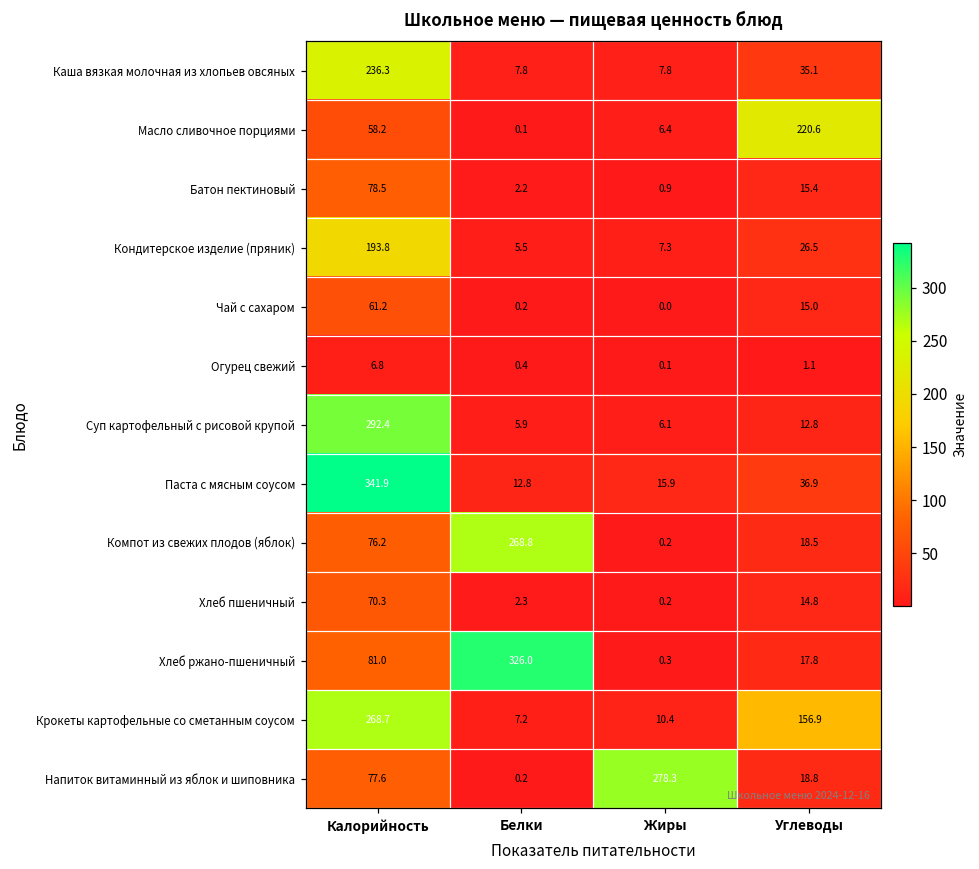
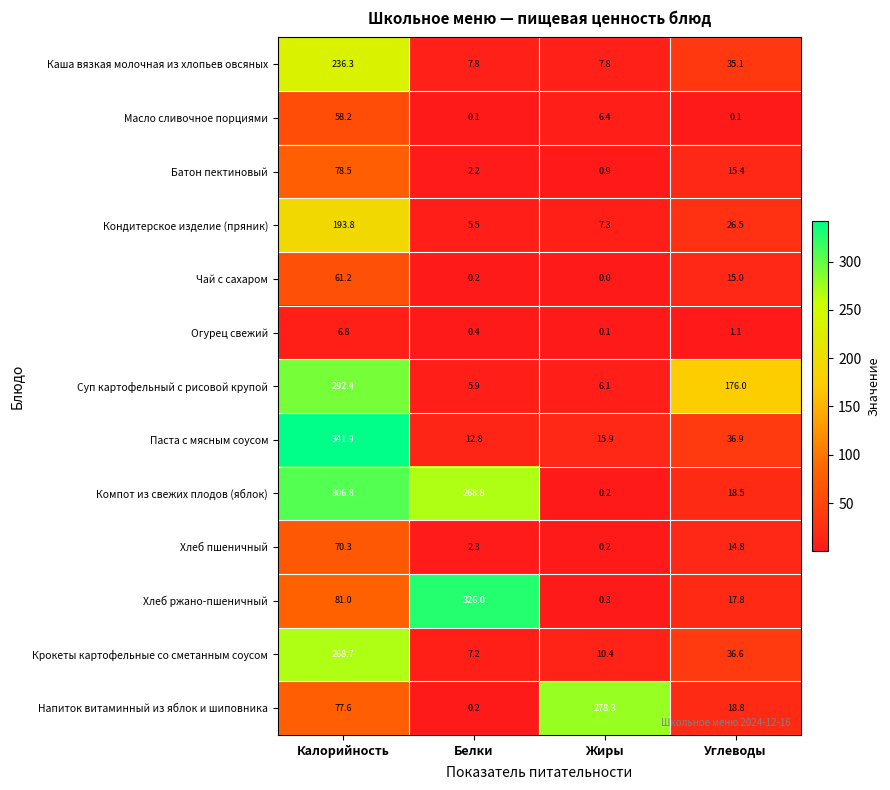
Масло сливочное порциями, Углеводы: 220.6 -> 0.1
Суп картофельный с рисовой крупой, Углеводы: 12.8 -> 176.0
Компот из свежих плодов (яблок), Калорийность: 76.2 -> 306.8
Крокеты картофельные со сметанным соусом, Углеводы: 156.9 -> 36.6
